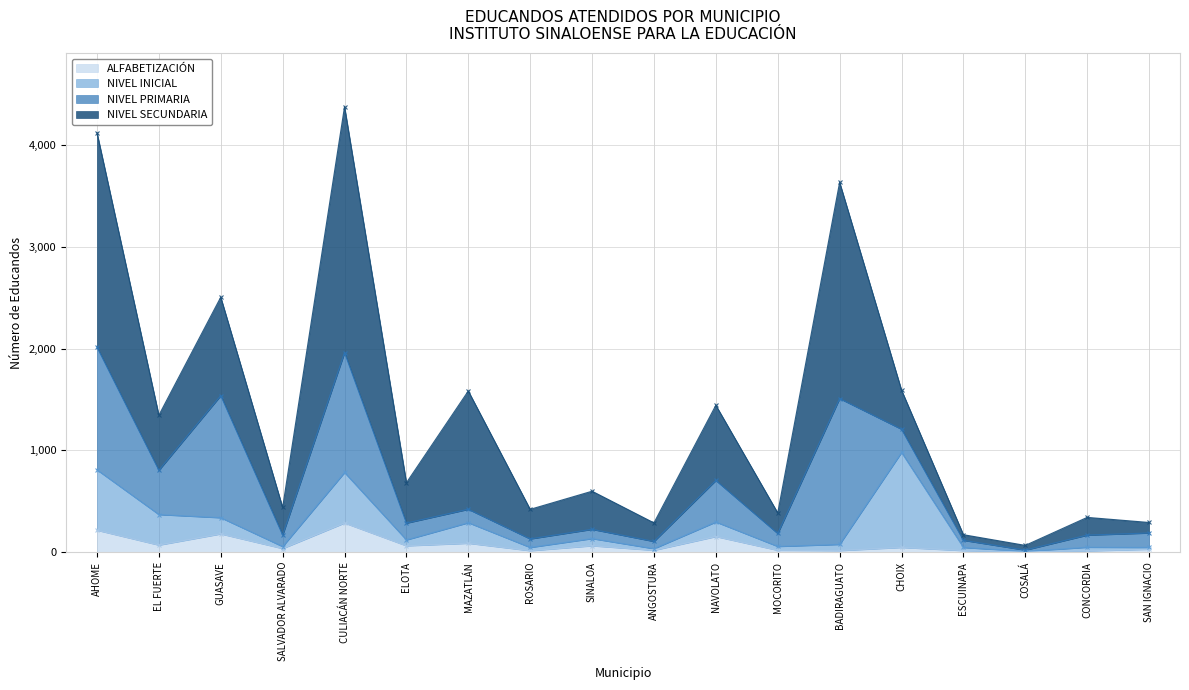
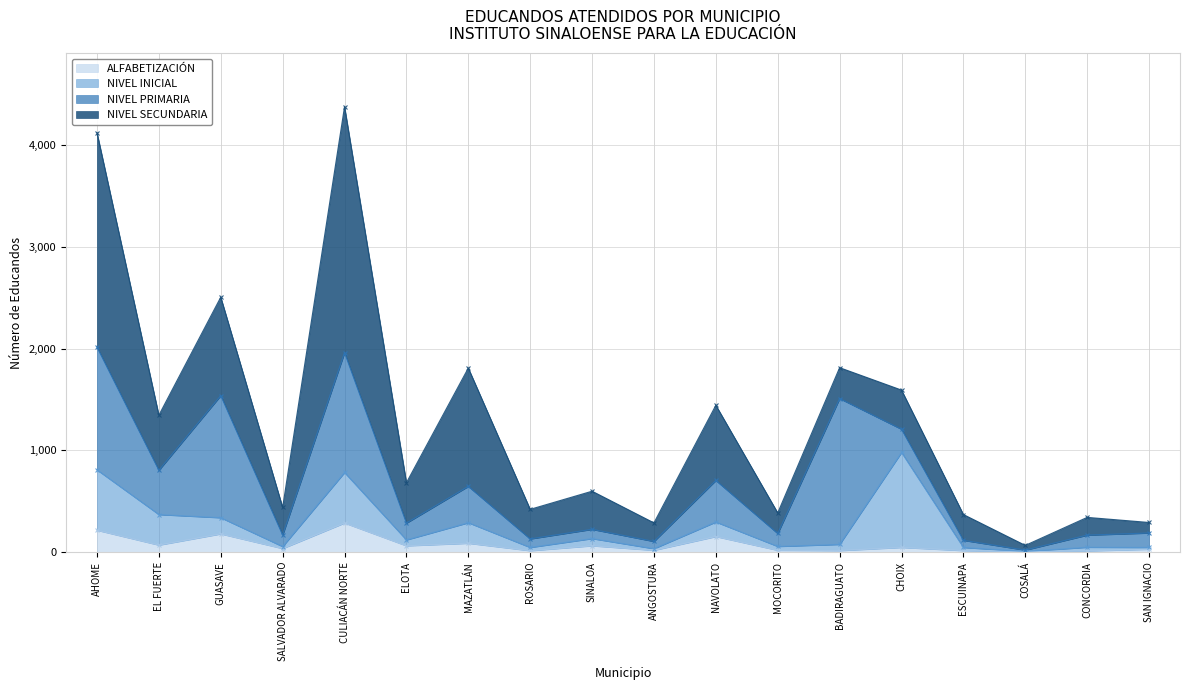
NIVEL PRIMARIA, MAZATLÁN: 130 -> 360
NIVEL SECUNDARIA, BADIRAGUATO: 2,120 -> 300
NIVEL SECUNDARIA, ESCUINAPA: 60 -> 250
